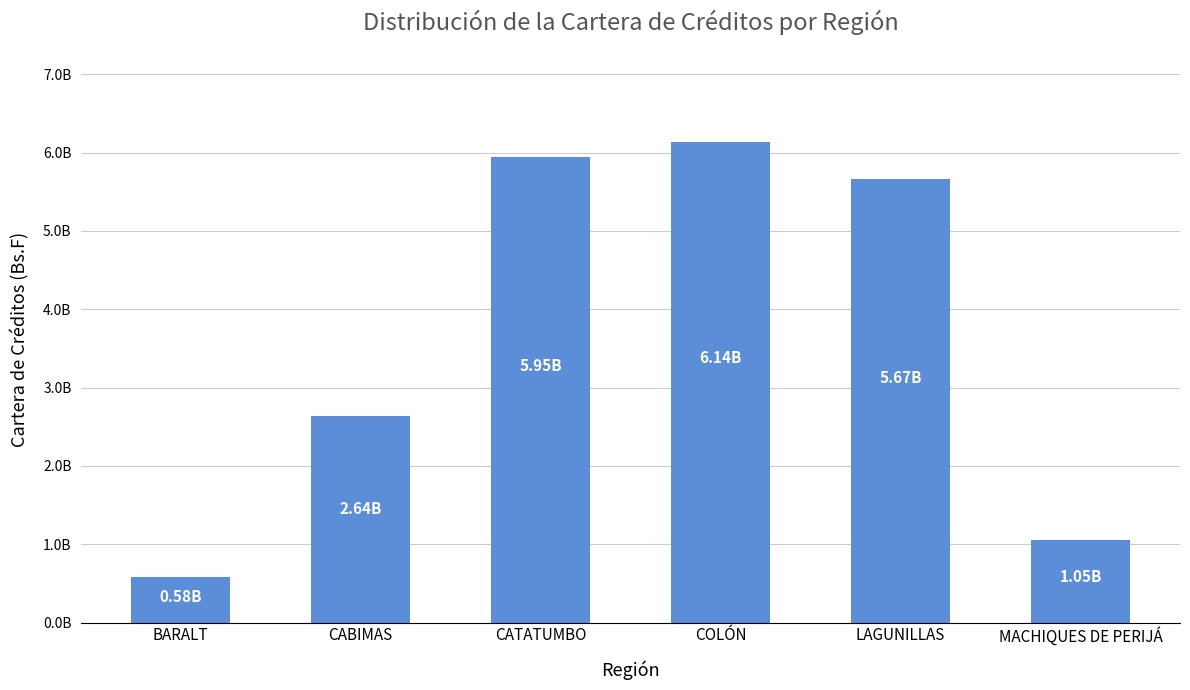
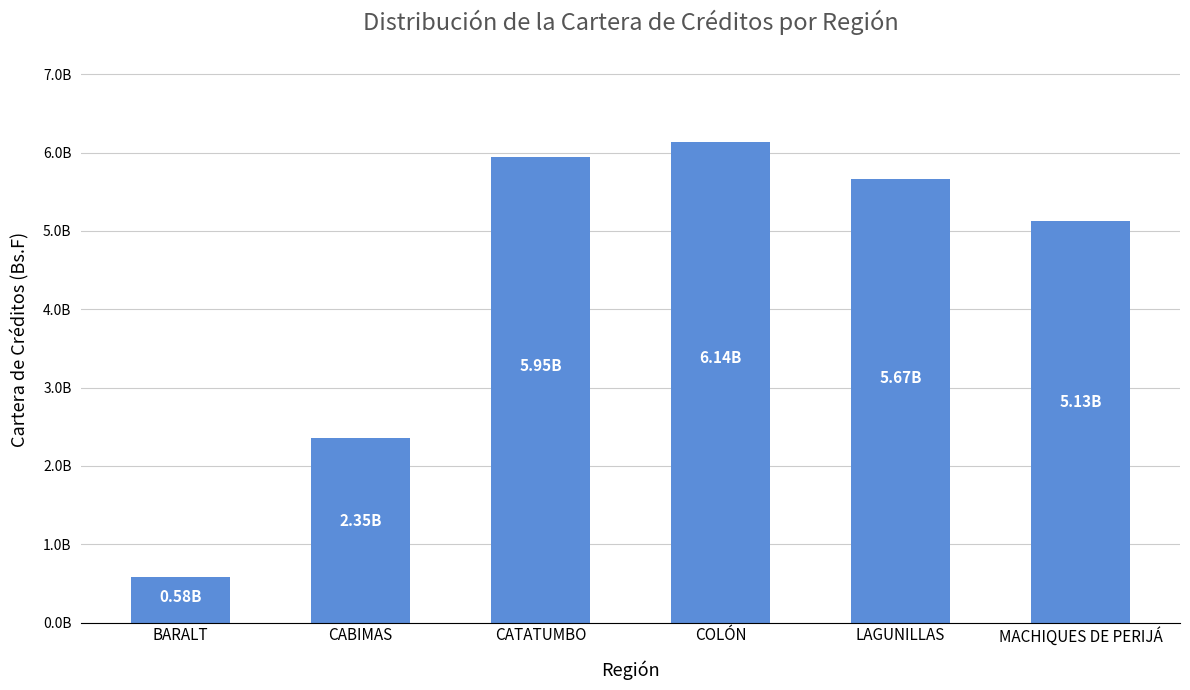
CABIMAS: 2.64B -> 2.35B
MACHIQUES DE PERIJÁ: 1.05B -> 5.13B
